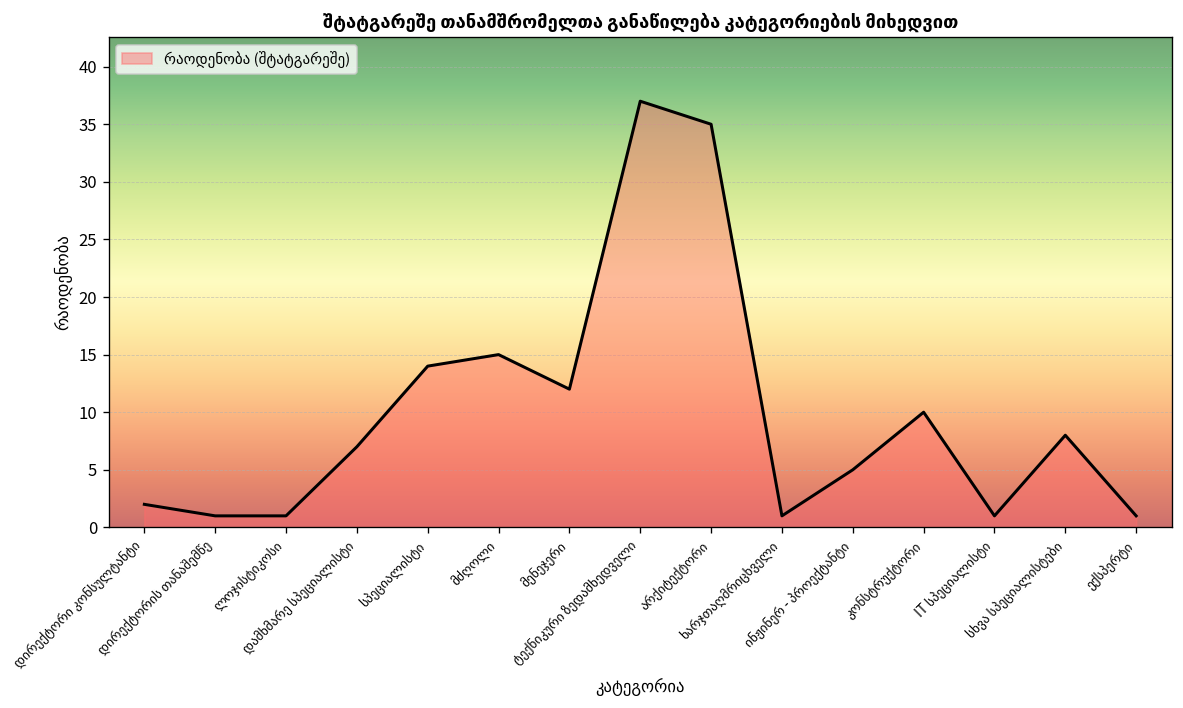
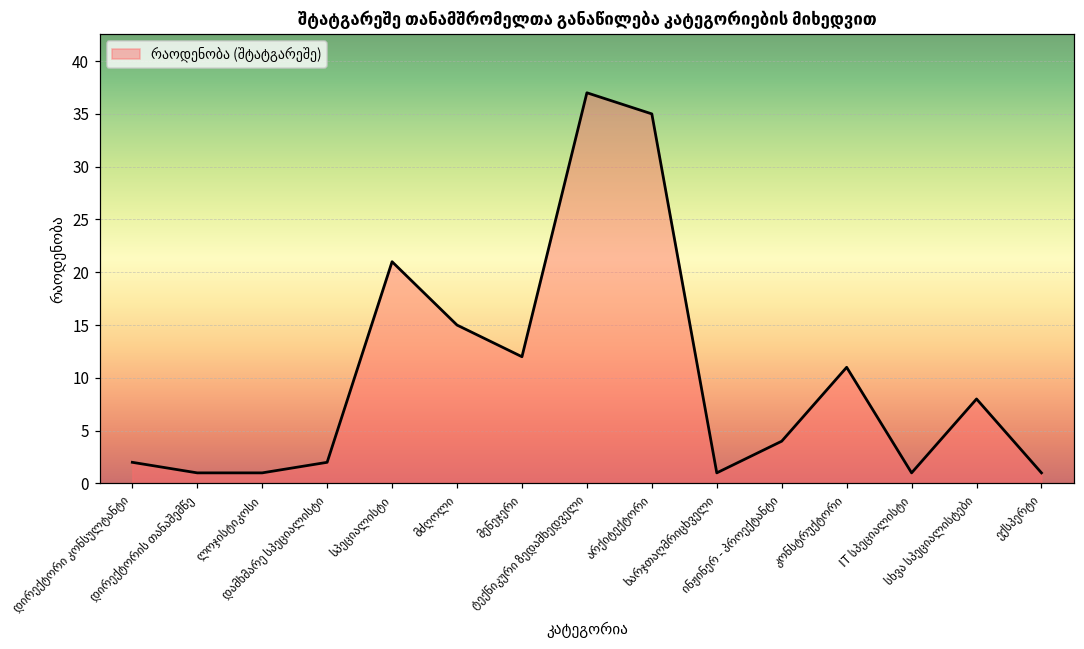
დამხმარე სპეციალისტი: 7 -> 2
სპეციალისტი: 14 -> 21
ინჟინერ - პროექტანტი: 5 -> 4
კონსტრუქტორი: 10 -> 11
